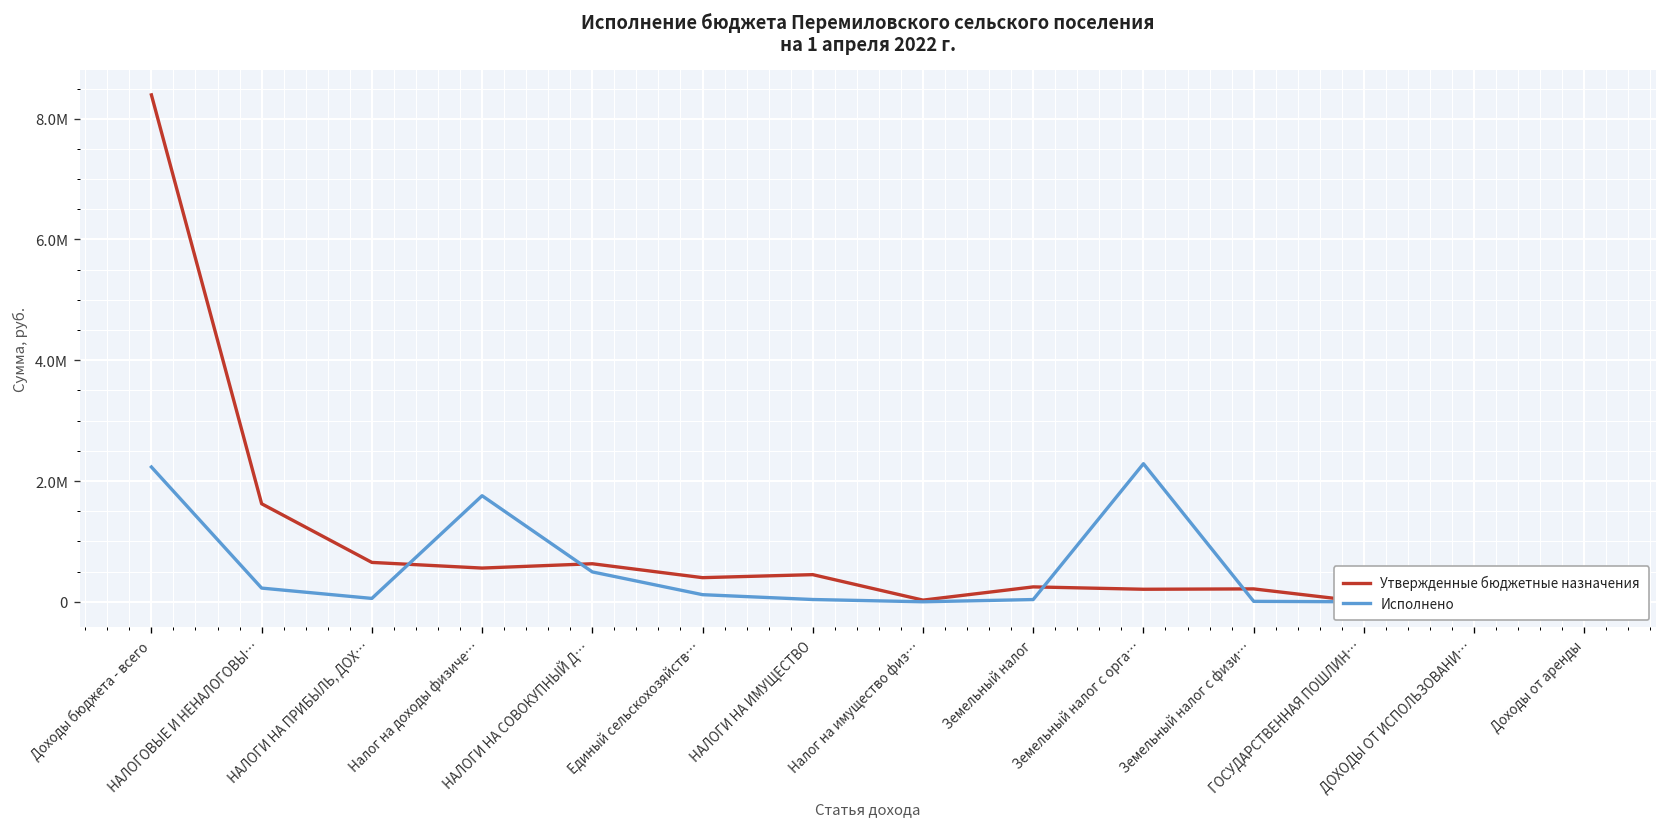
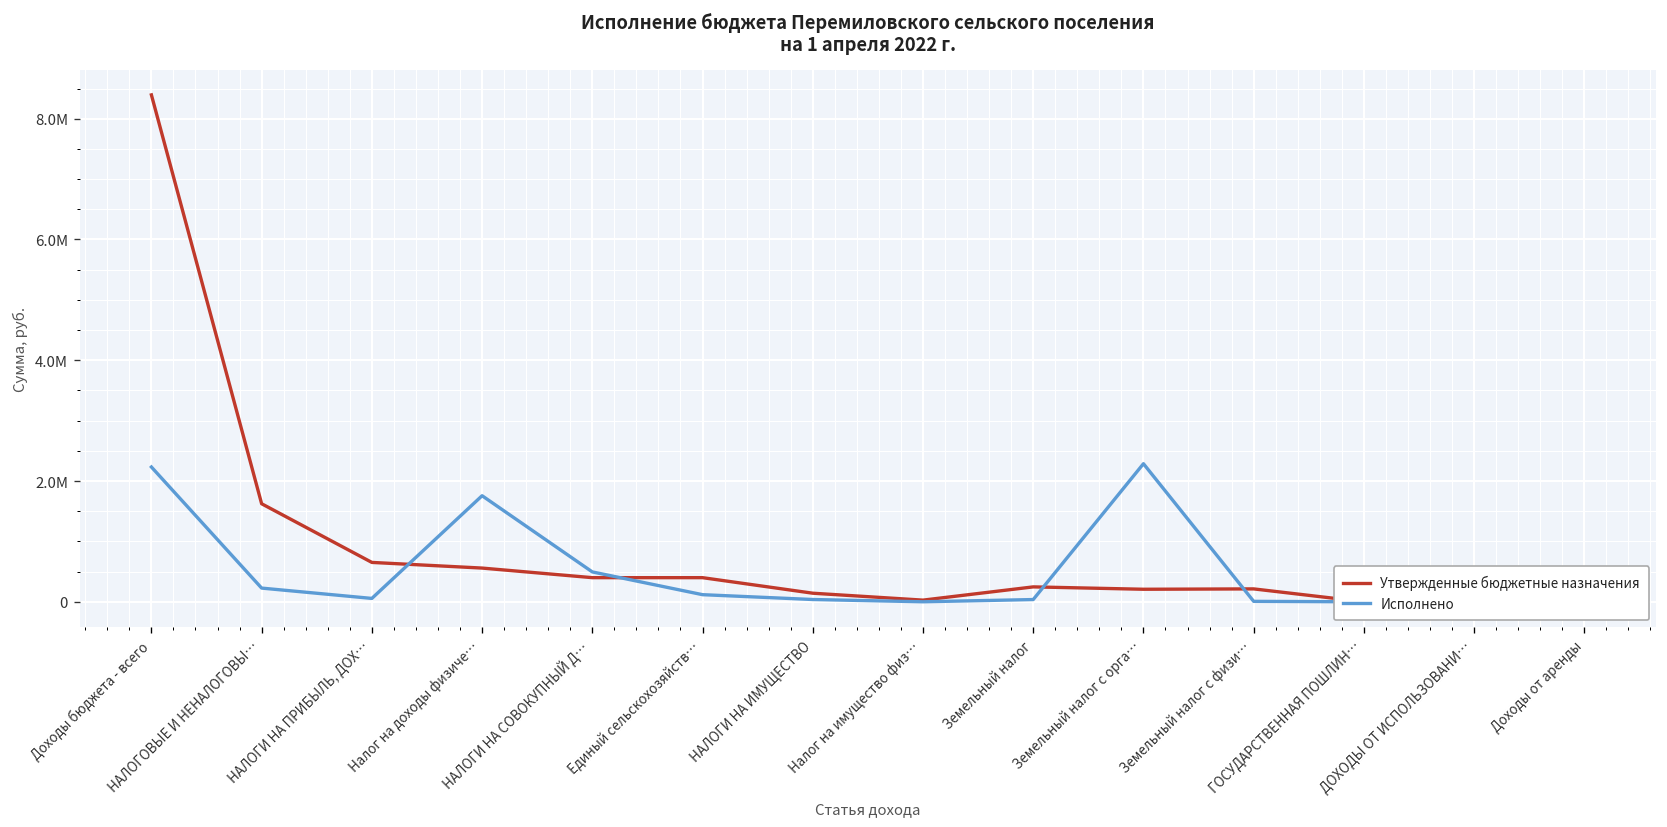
Утвержденные бюджетные назначения, НАЛОГИ НА СОВОКУПНЫЙ Д…: 600000 -> 400000
Утвержденные бюджетные назначения, НАЛОГИ НА ИМУЩЕСТВО: 500000 -> 100000
